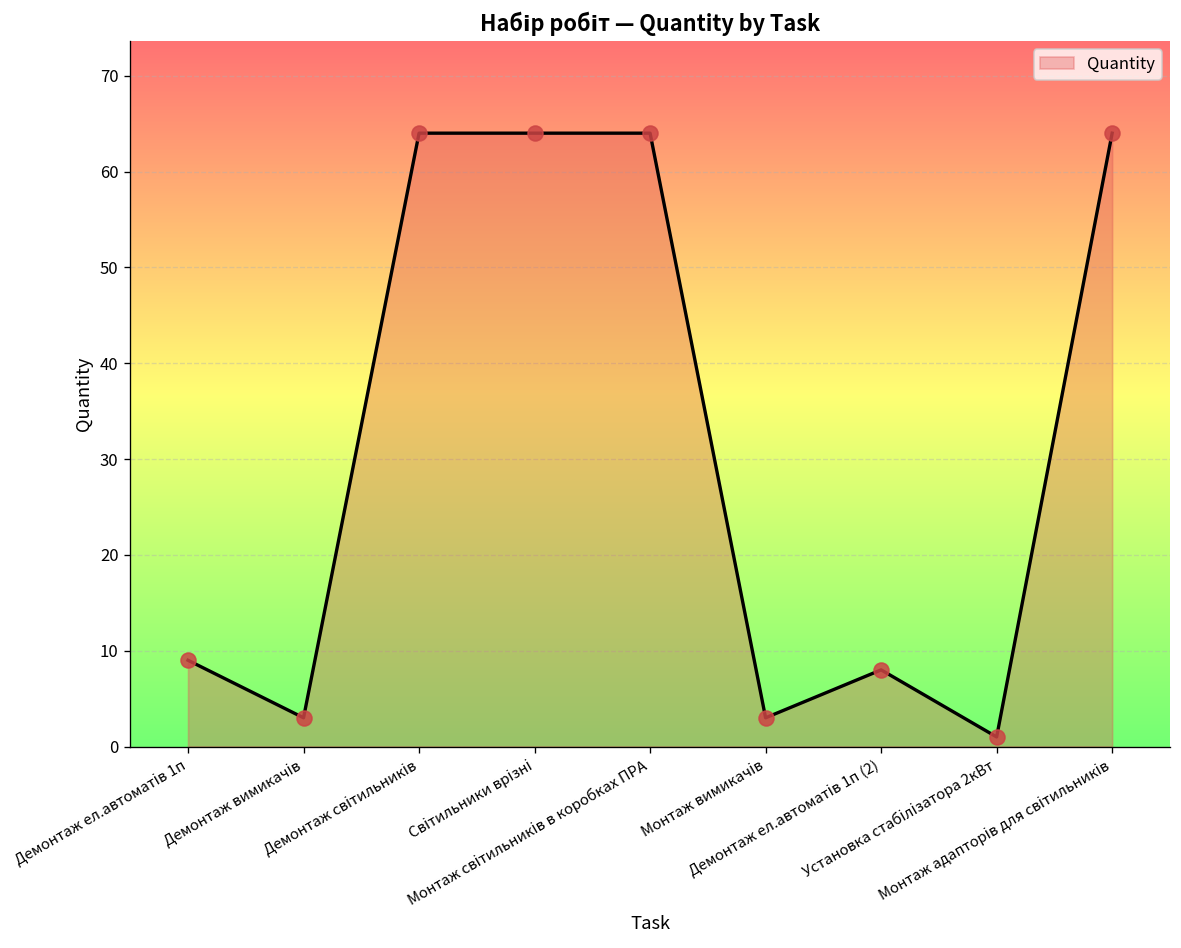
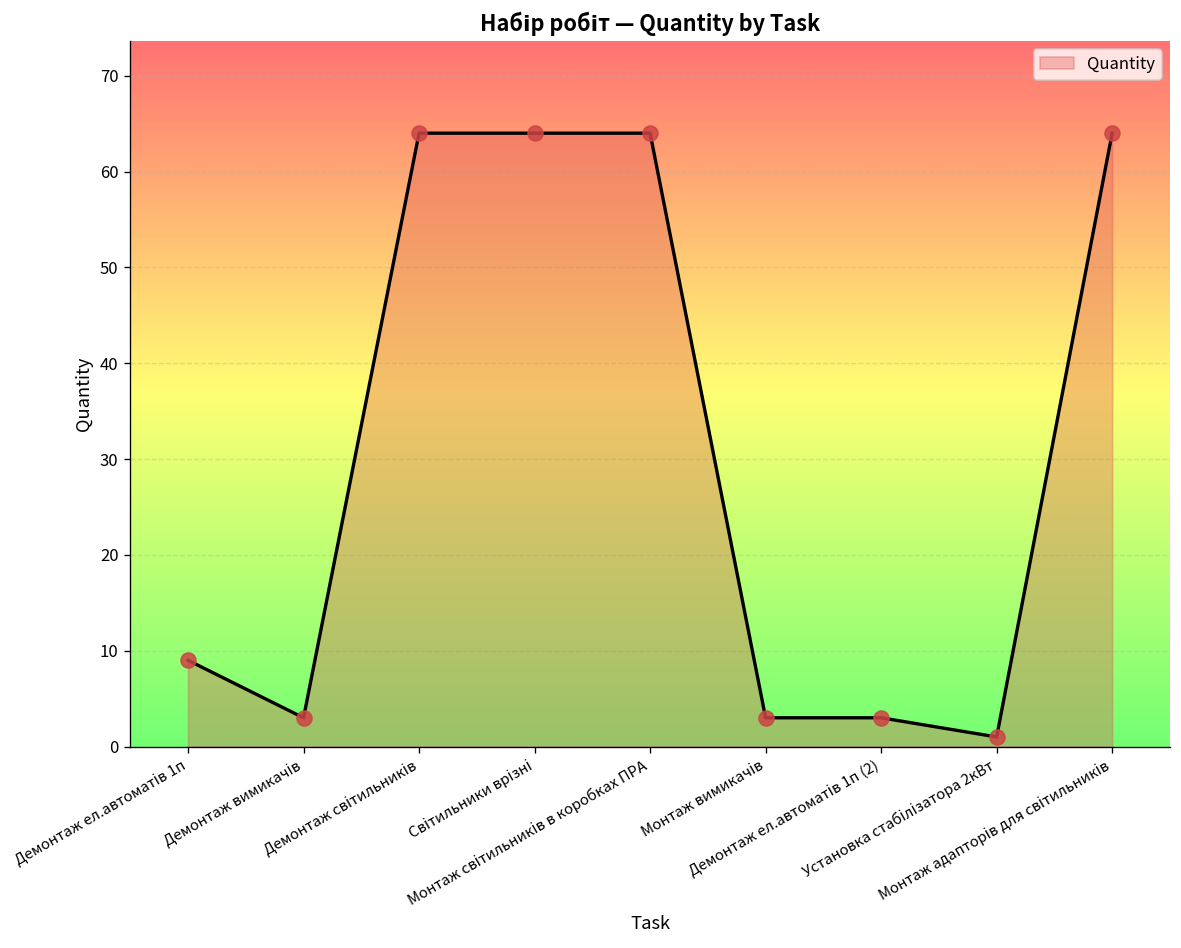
Демонтаж ел.автоматів 1п (2): 8 -> 3
